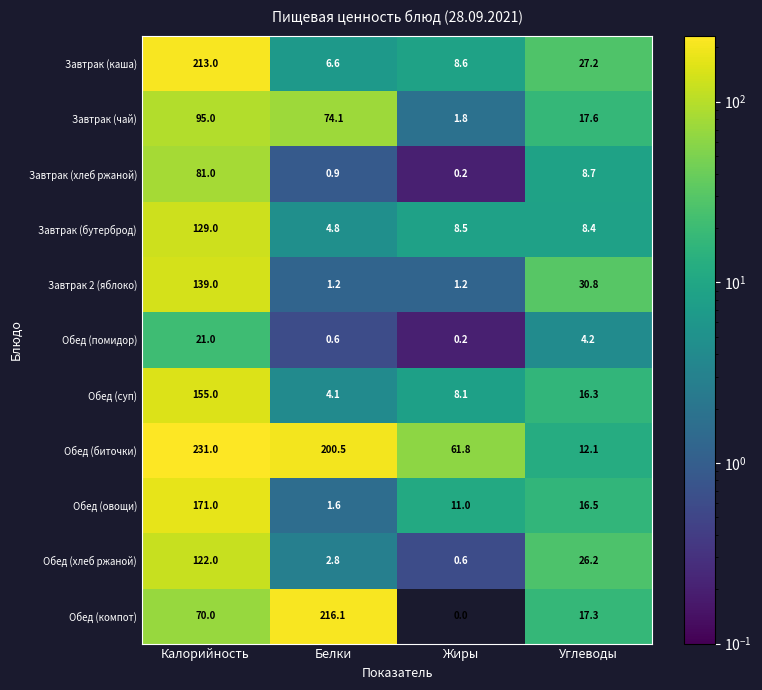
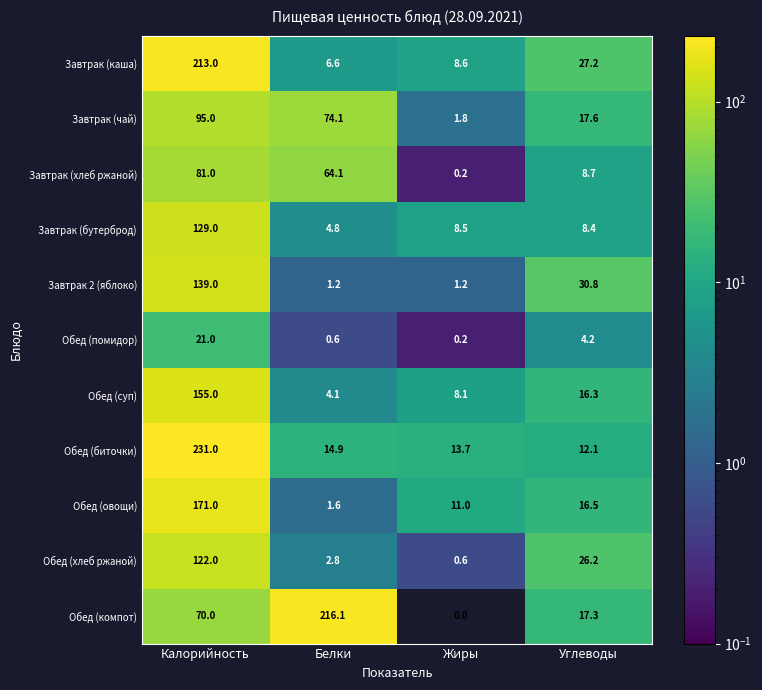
Завтрак (хлеб ржаной), Белки: 0.9 -> 64.1
Обед (биточки), Белки: 200.5 -> 14.9
Обед (биточки), Жиры: 61.8 -> 13.7
